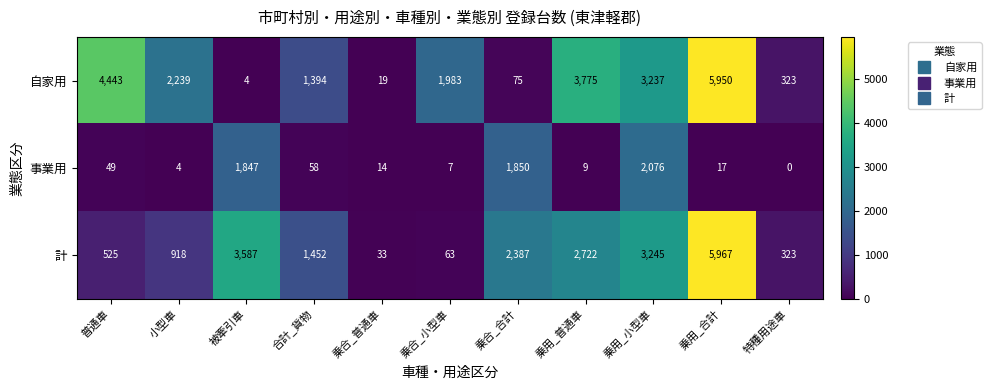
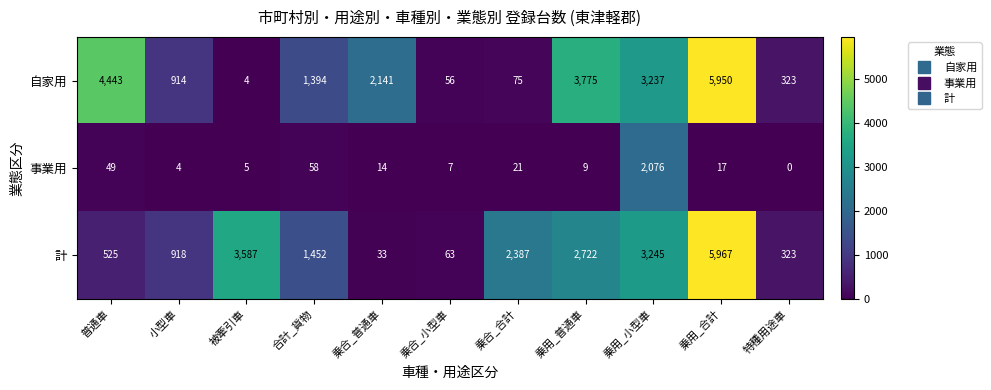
自家用, 小型車: 2,239 -> 914
自家用, 乗合_普通車: 19 -> 2,141
自家用, 乗合_小型車: 1,983 -> 56
事業用, 被牽引車: 1,847 -> 5
事業用, 乗合_合計: 1,850 -> 21
